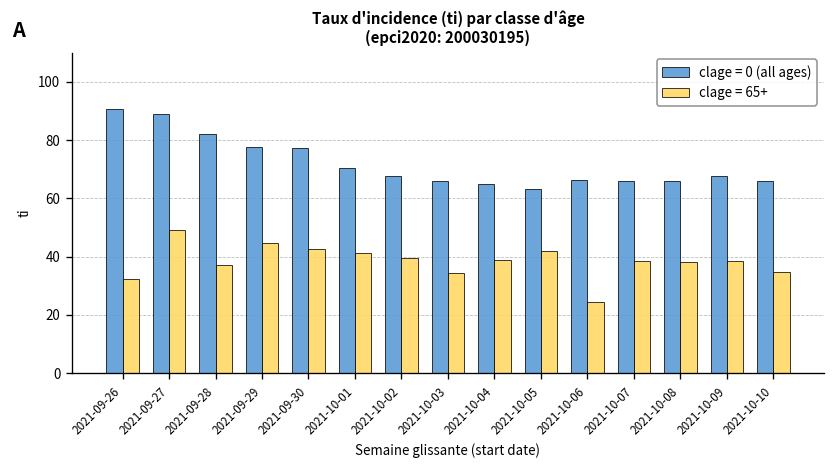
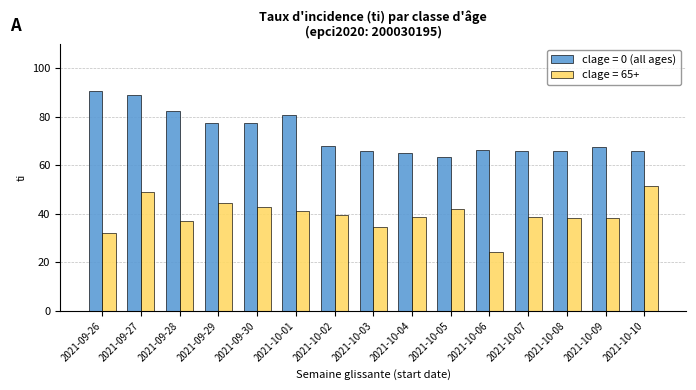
clage = 0 (all ages), 2021-10-01: 70 -> 81
clage = 65+, 2021-10-10: 35 -> 52
